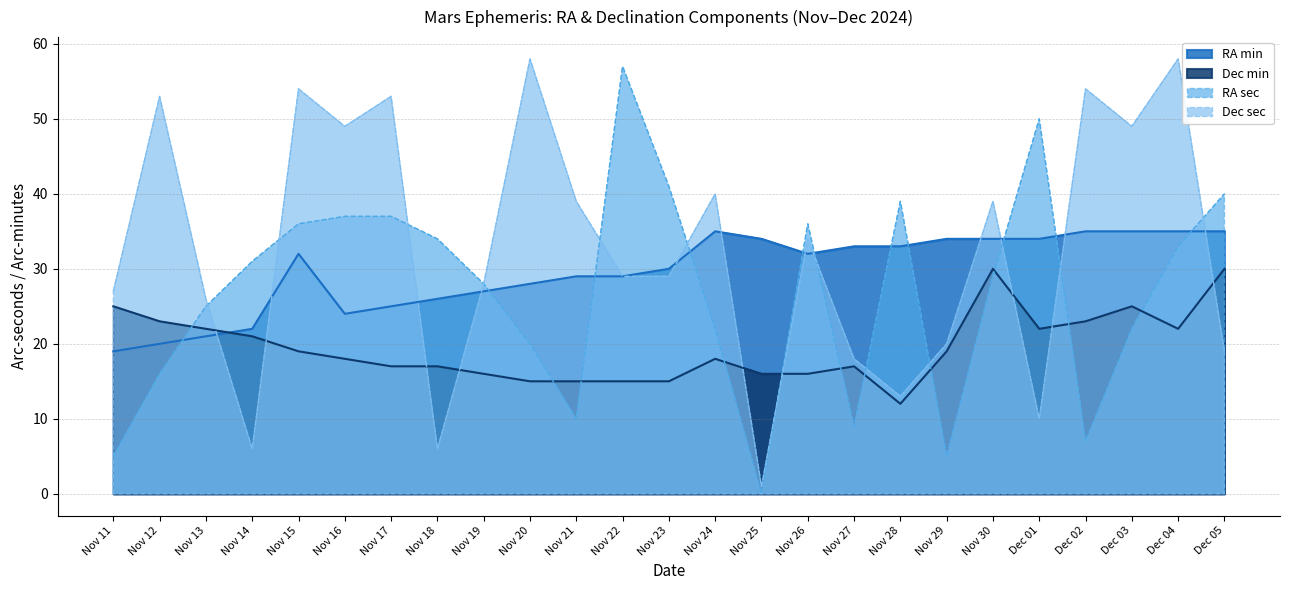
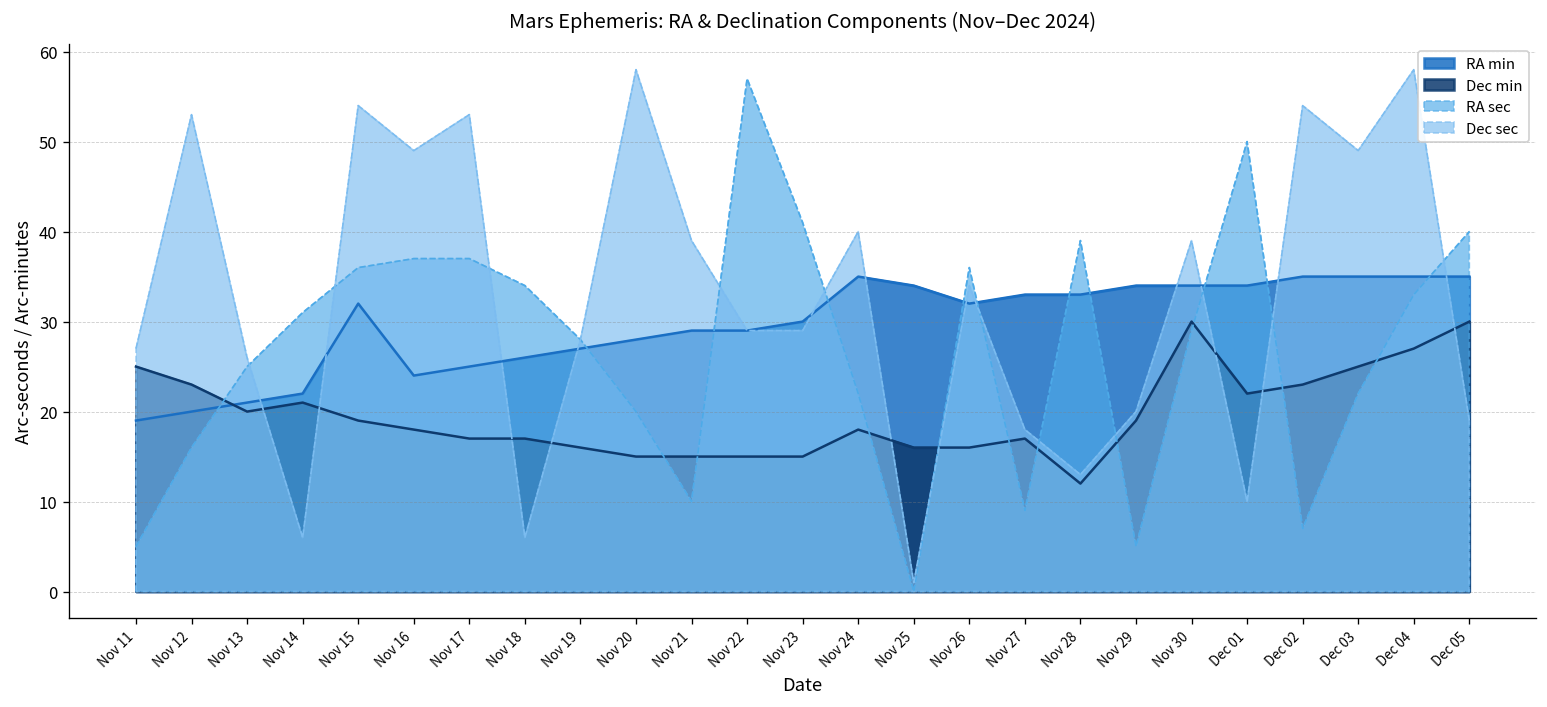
Dec min, Nov 13: 22 -> 20
Dec min, Dec 04: 22 -> 27
